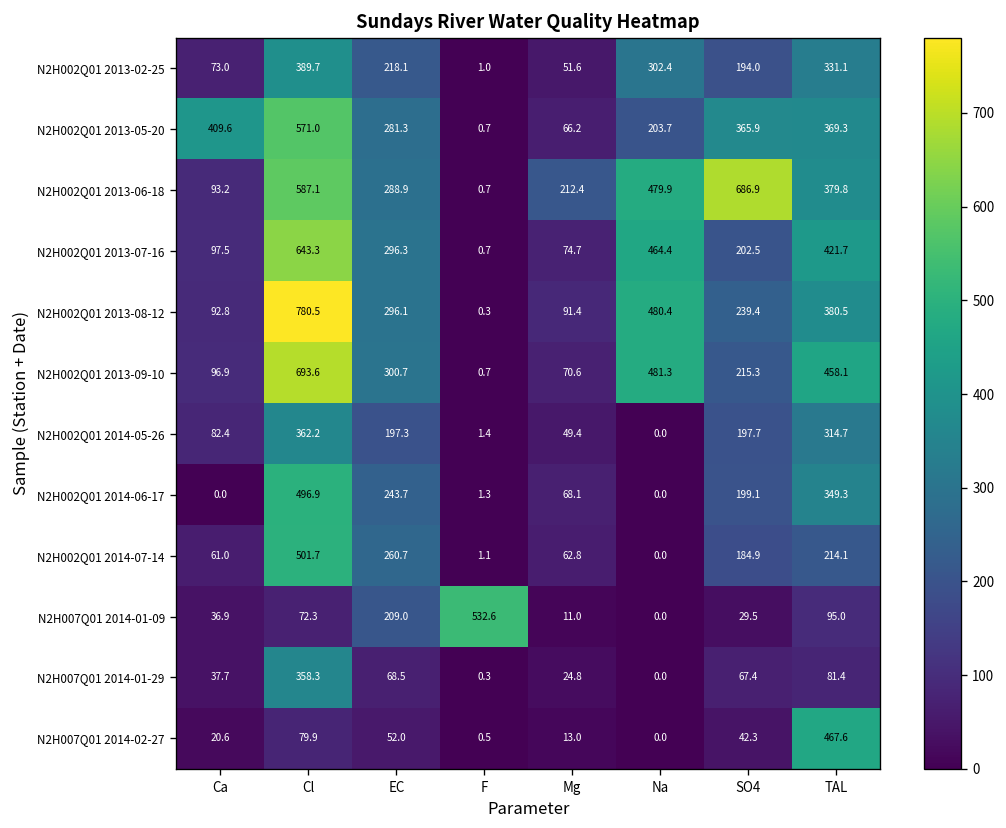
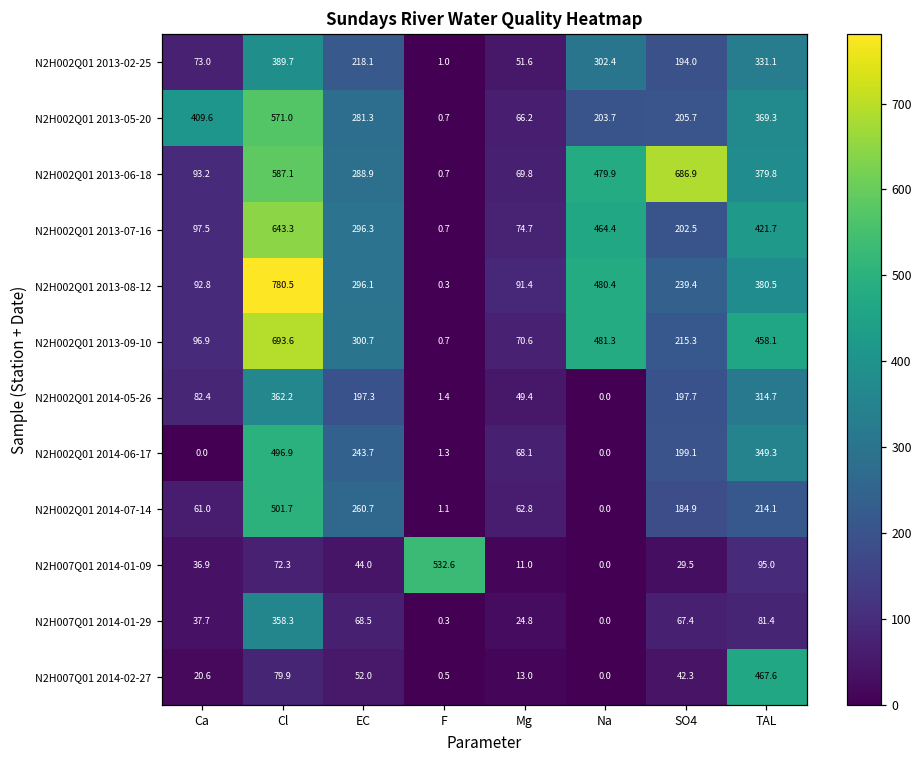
N2H002Q01 2013-05-20, SO4: 365.9 -> 205.7
N2H002Q01 2013-06-18, Mg: 212.4 -> 69.8
N2H007Q01 2014-01-09, EC: 209.0 -> 44.0
